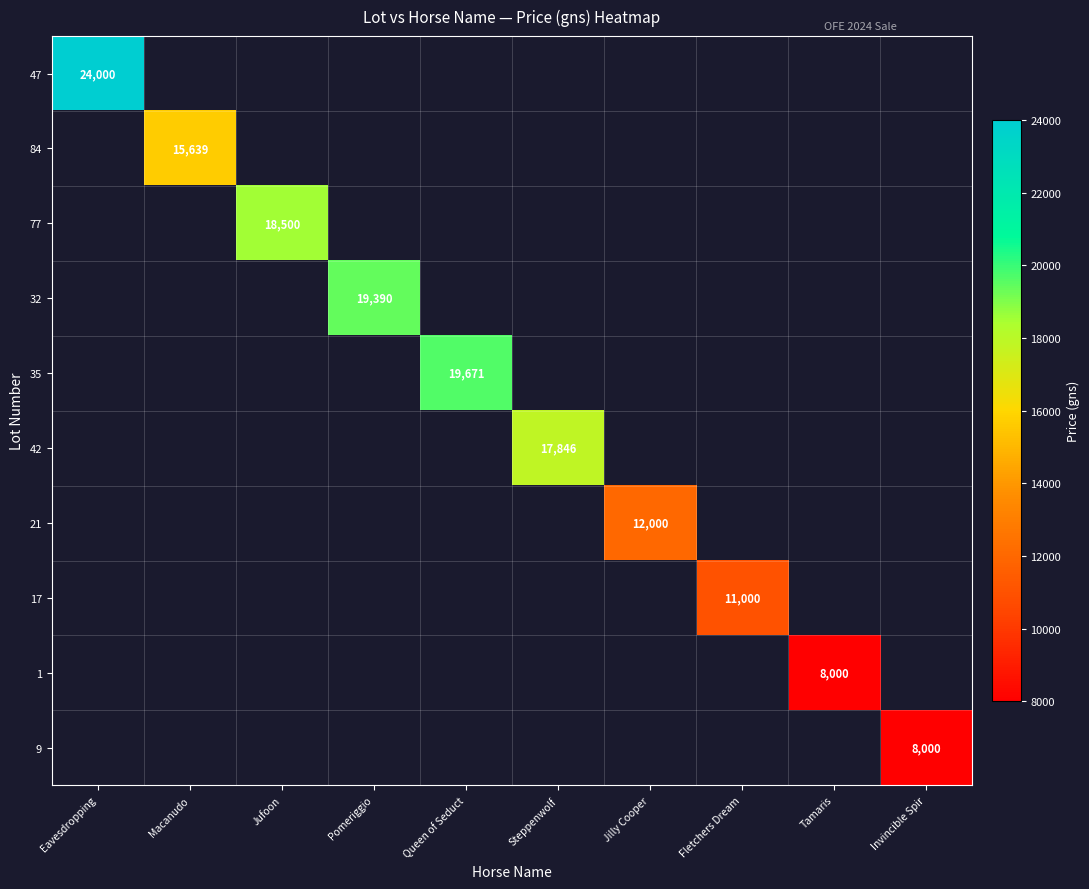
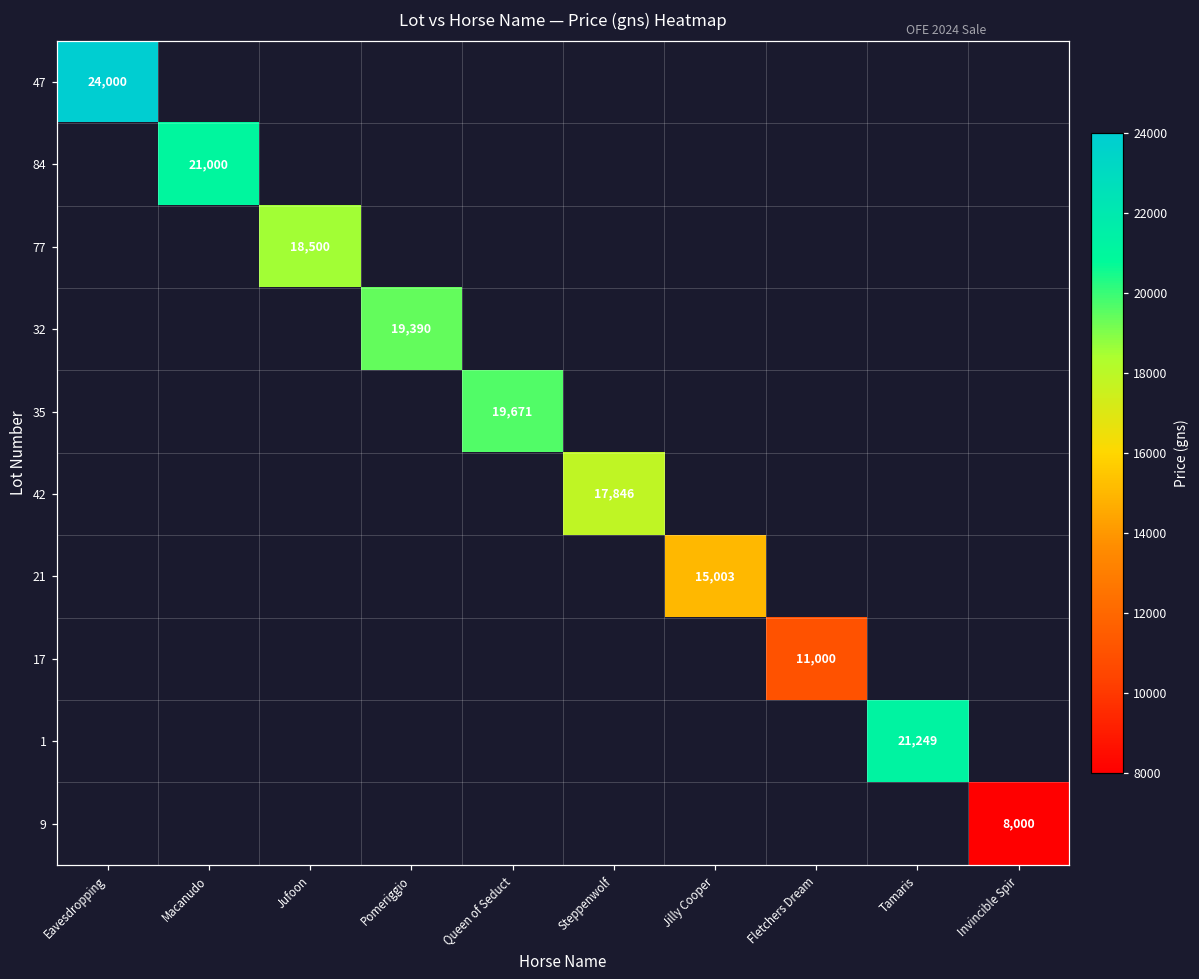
84, Macanudo: 15,639 -> 21,000
21, Jilly Cooper: 12,000 -> 15,003
1, Tamaris: 8,000 -> 21,249
